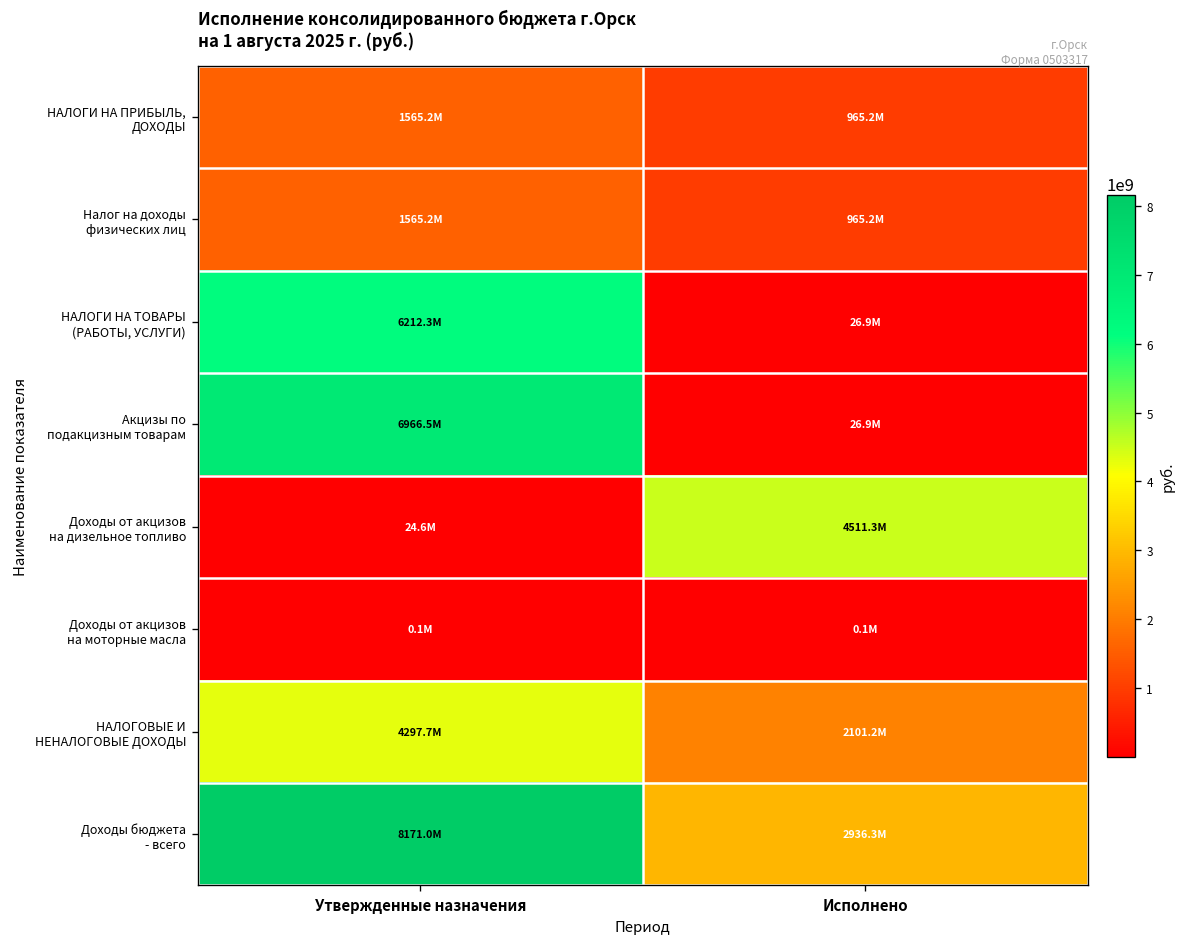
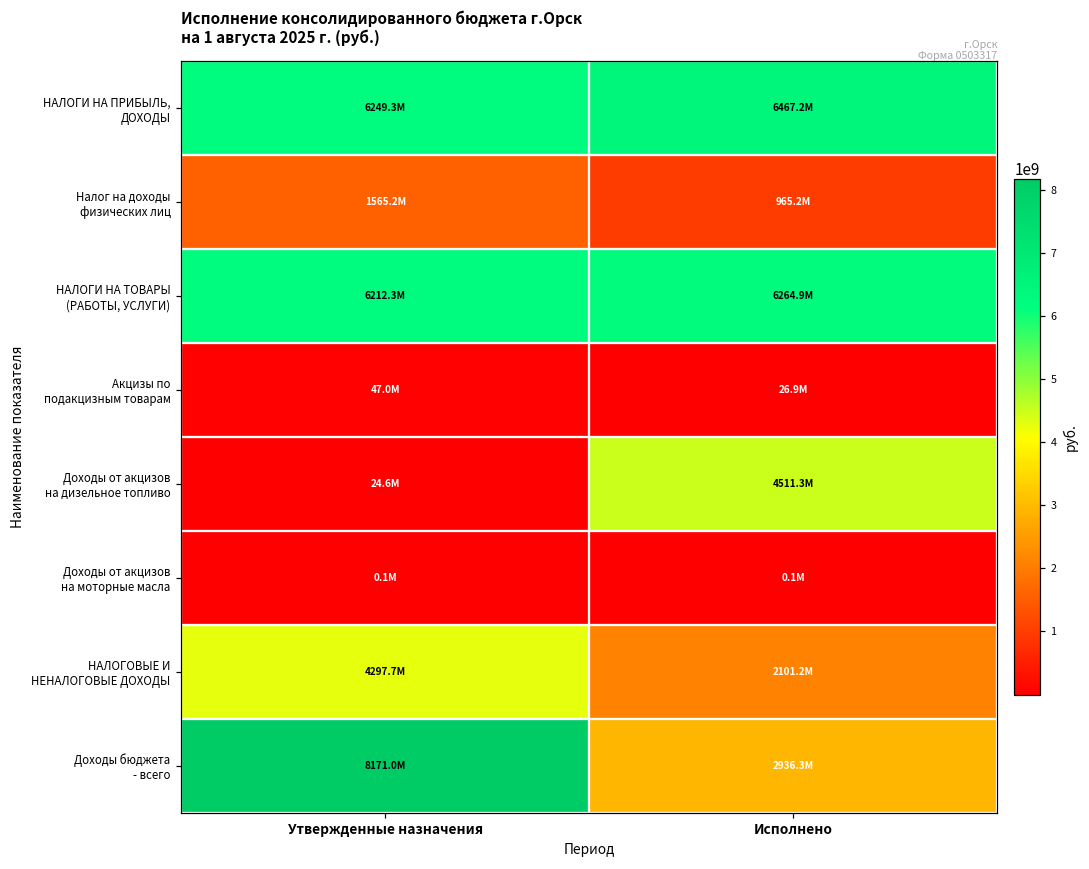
НАЛОГИ НА ПРИБЫЛЬ, ДОХОДЫ, Утвержденные назначения: 1565.2M -> 6249.3M
НАЛОГИ НА ПРИБЫЛЬ, ДОХОДЫ, Исполнено: 965.2M -> 6467.2M
НАЛОГИ НА ТОВАРЫ (РАБОТЫ, УСЛУГИ), Исполнено: 26.9M -> 6264.9M
Акцизы по подакцизным товарам, Утвержденные назначения: 6966.5M -> 47.0M
